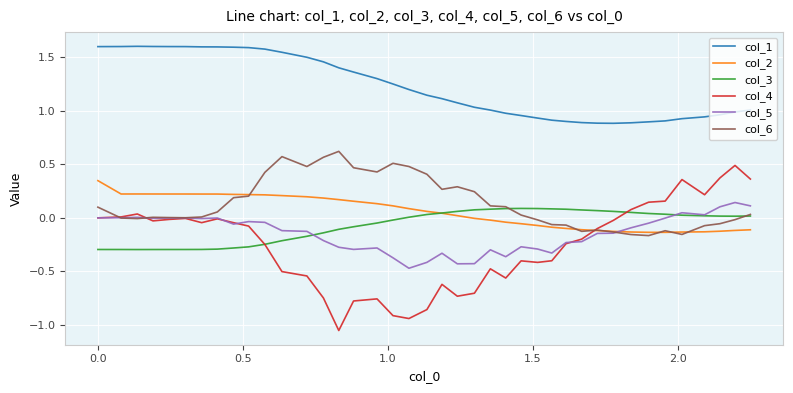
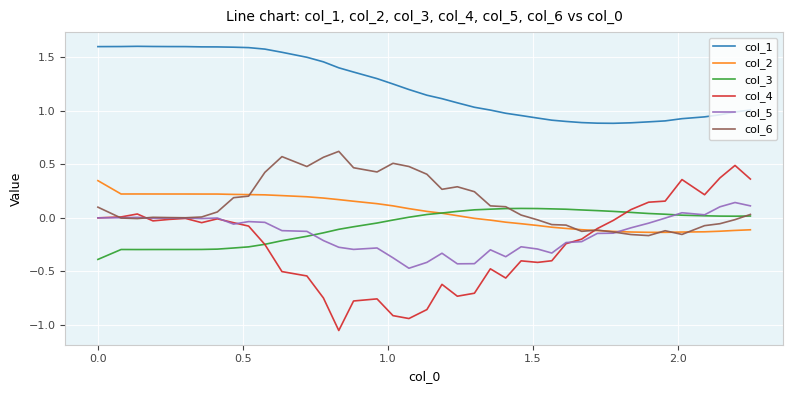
col_3, 0.0: -0.30 -> -0.39
